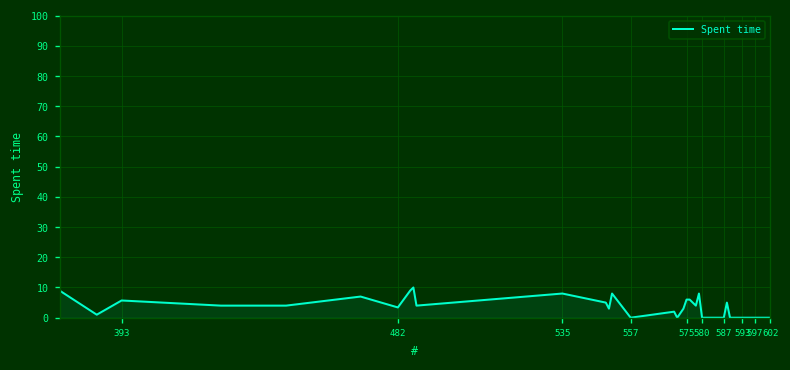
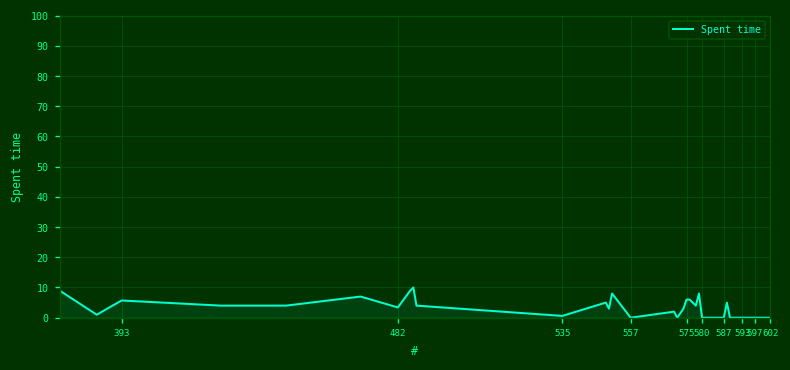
535: 8 -> 1
